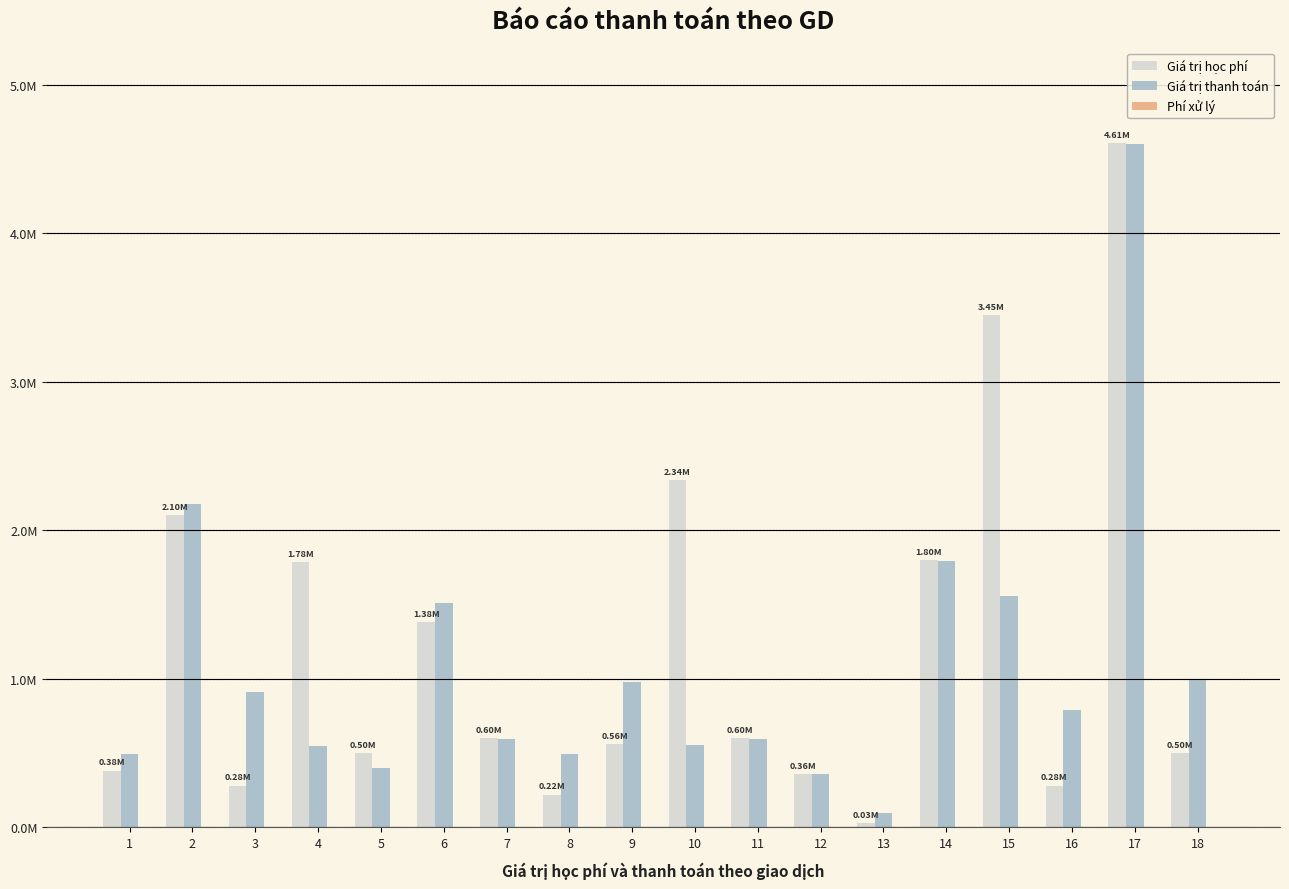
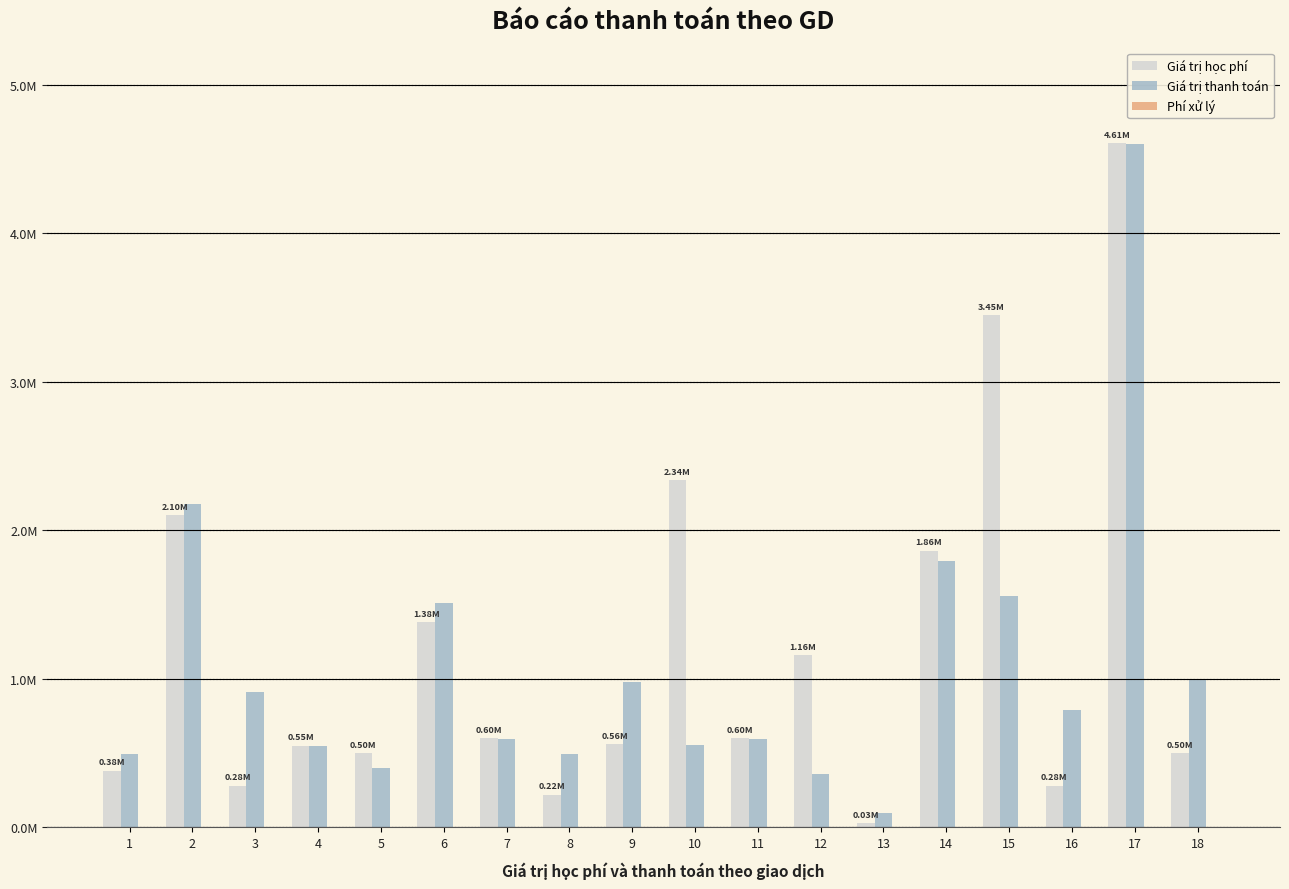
Giá trị học phí, 4: 1.78M -> 0.55M
Giá trị học phí, 12: 0.36M -> 1.16M
Giá trị học phí, 14: 1.80M -> 1.86M
